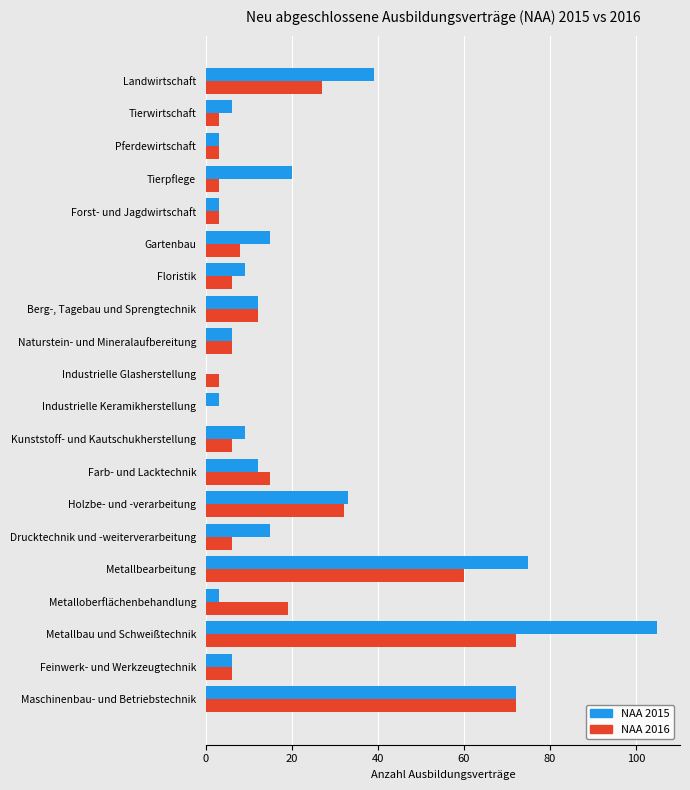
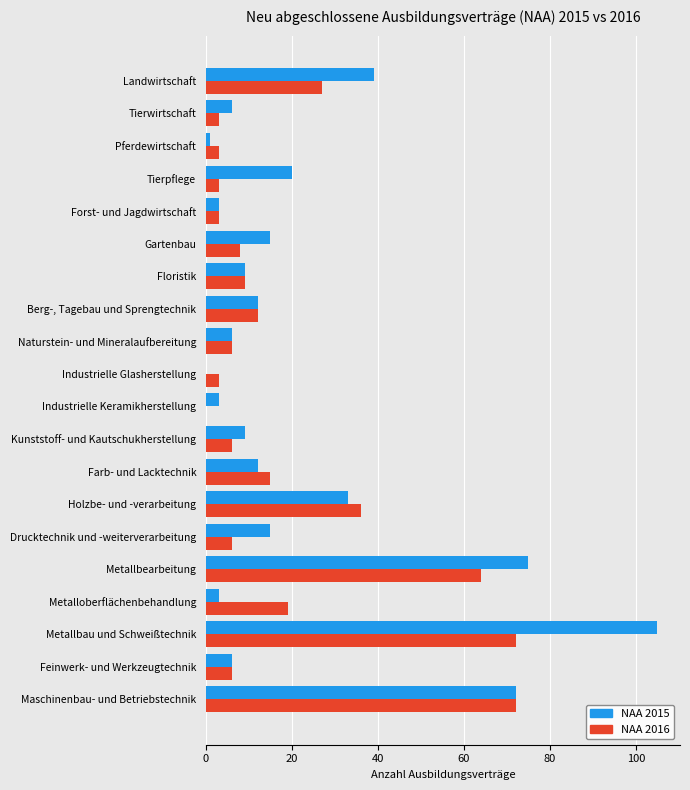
NAA 2015, Pferdewirtschaft: 3 -> 1
NAA 2016, Floristik: 6 -> 9
NAA 2016, Holzbe- und -verarbeitung: 32 -> 36
NAA 2016, Metallbearbeitung: 60 -> 64
